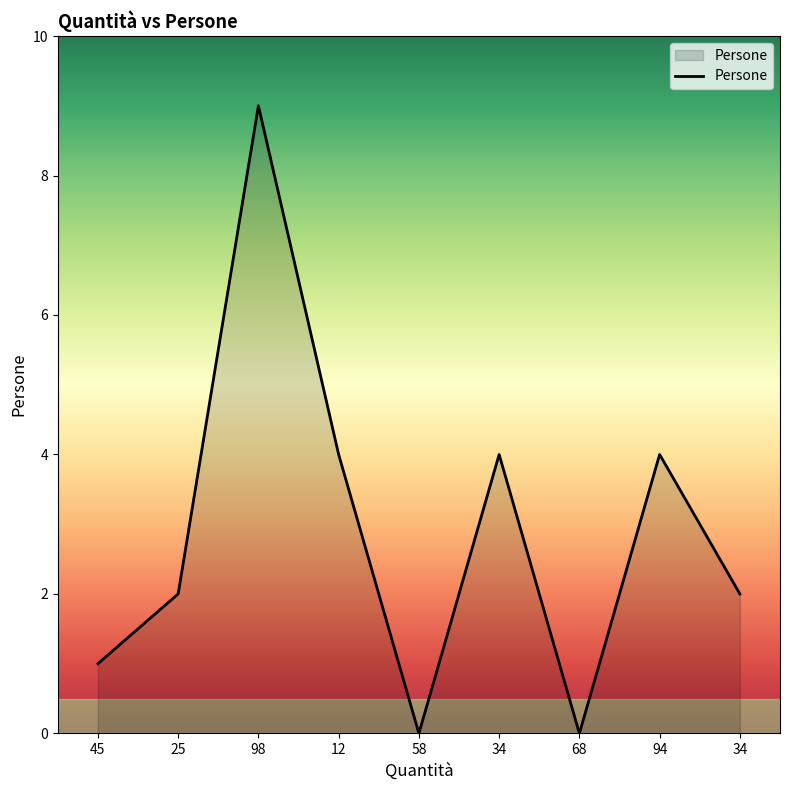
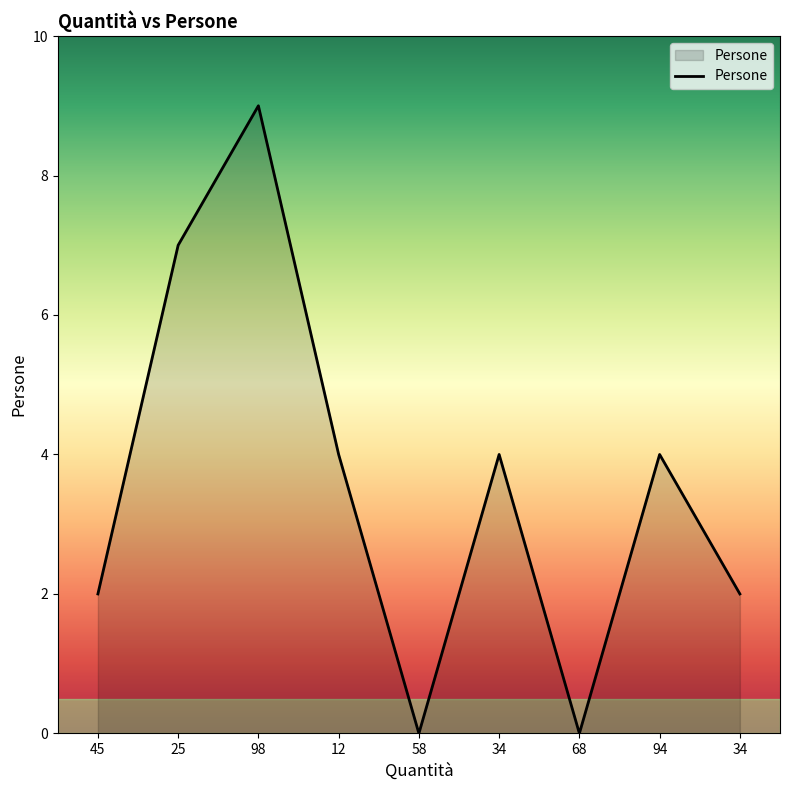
45: 1 -> 2
25: 2 -> 7
